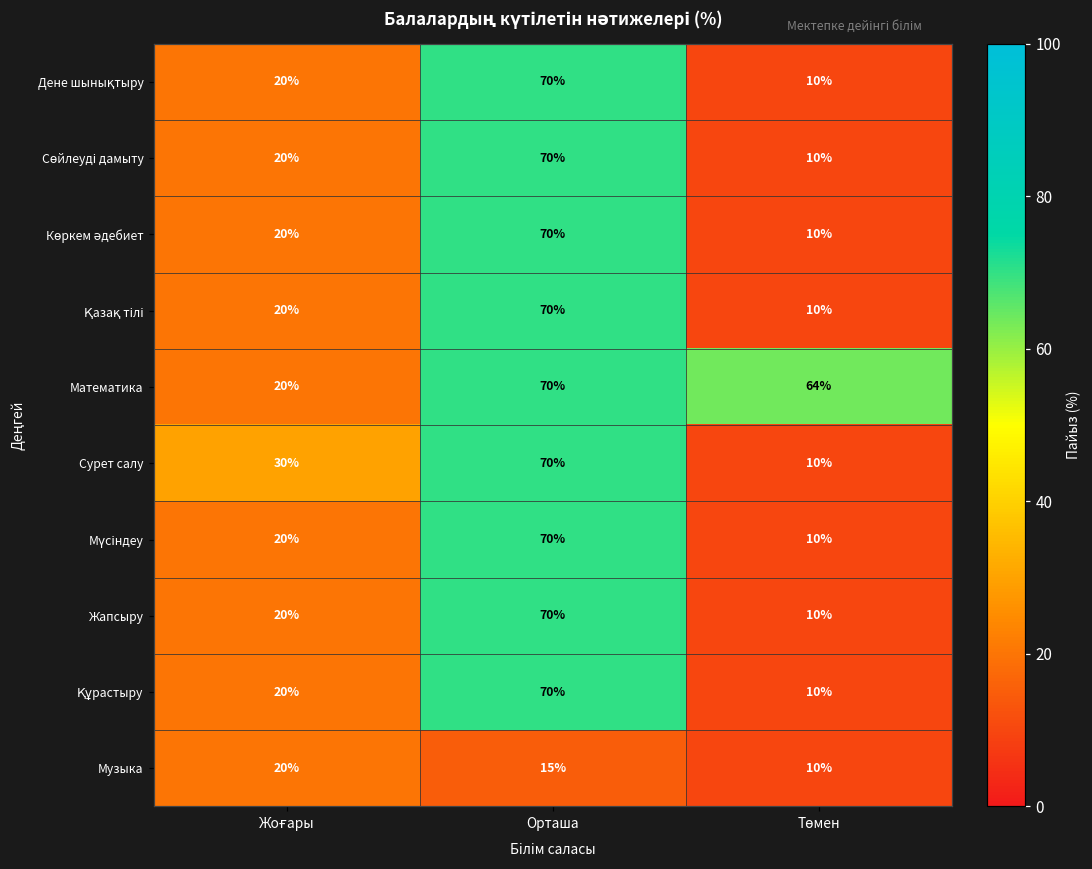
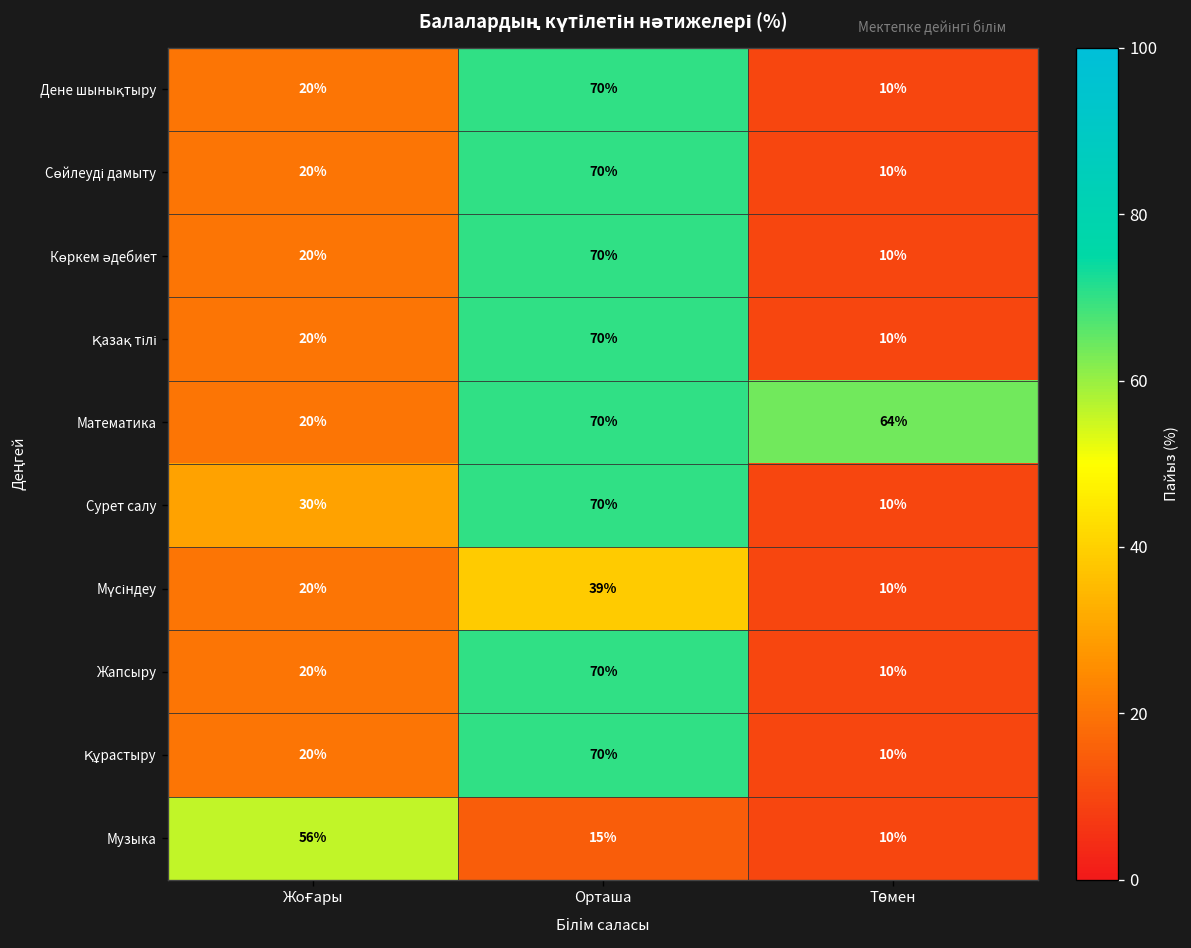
Мүсіндеу, Орташа: 70% -> 39%
Музыка, Жоғары: 20% -> 56%
